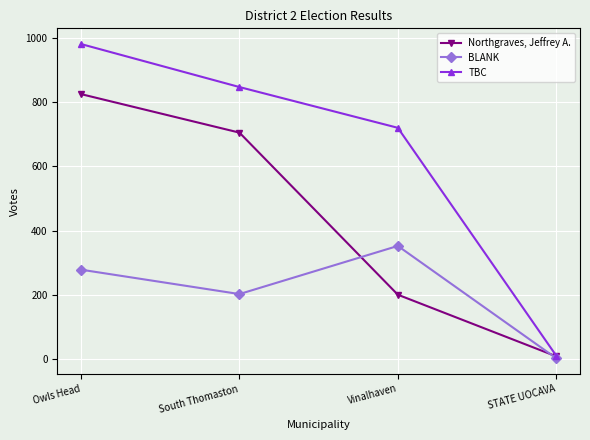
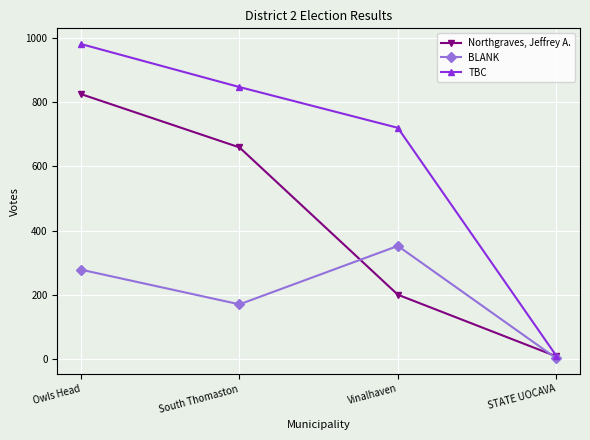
Northgraves, Jeffrey A., South Thomaston: 710 -> 660
BLANK, South Thomaston: 200 -> 170
